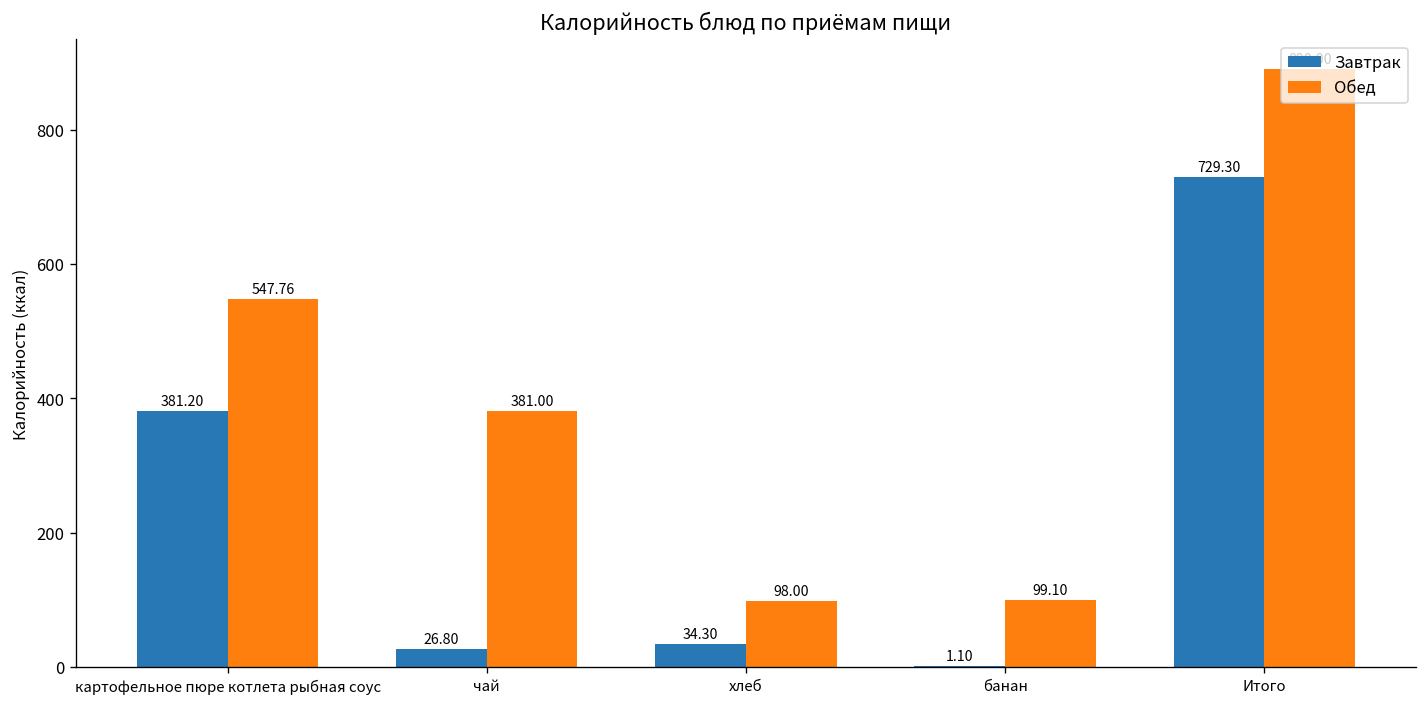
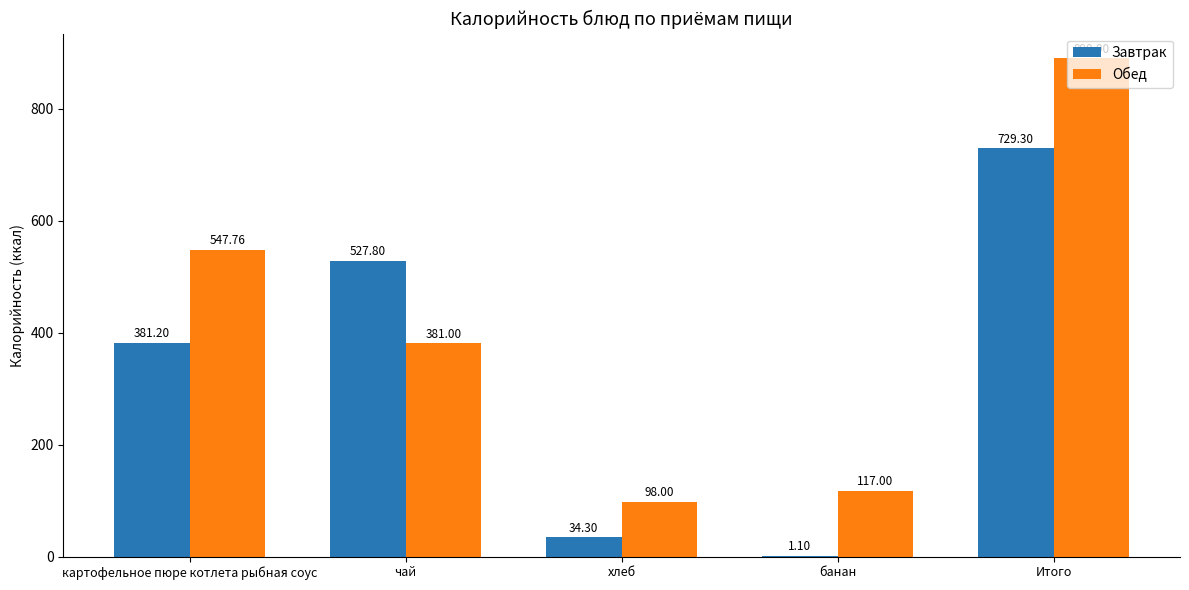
Завтрак, чай: 26.80 -> 527.80
Обед, банан: 99.10 -> 117.00
